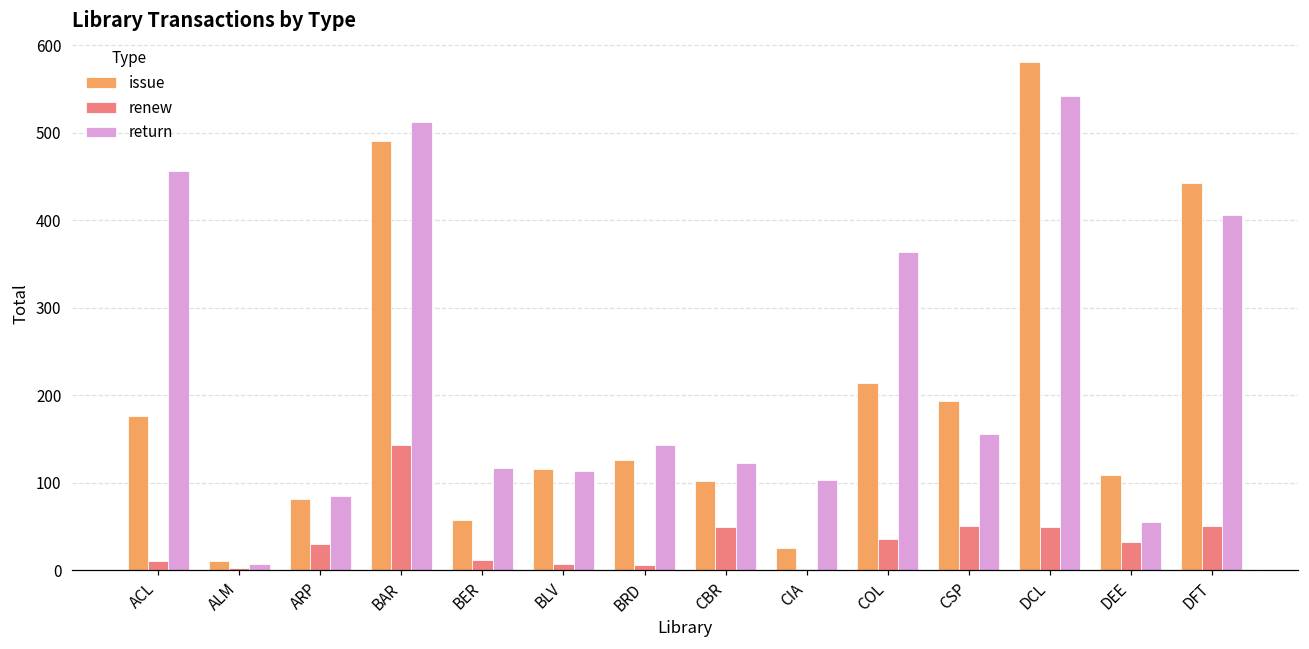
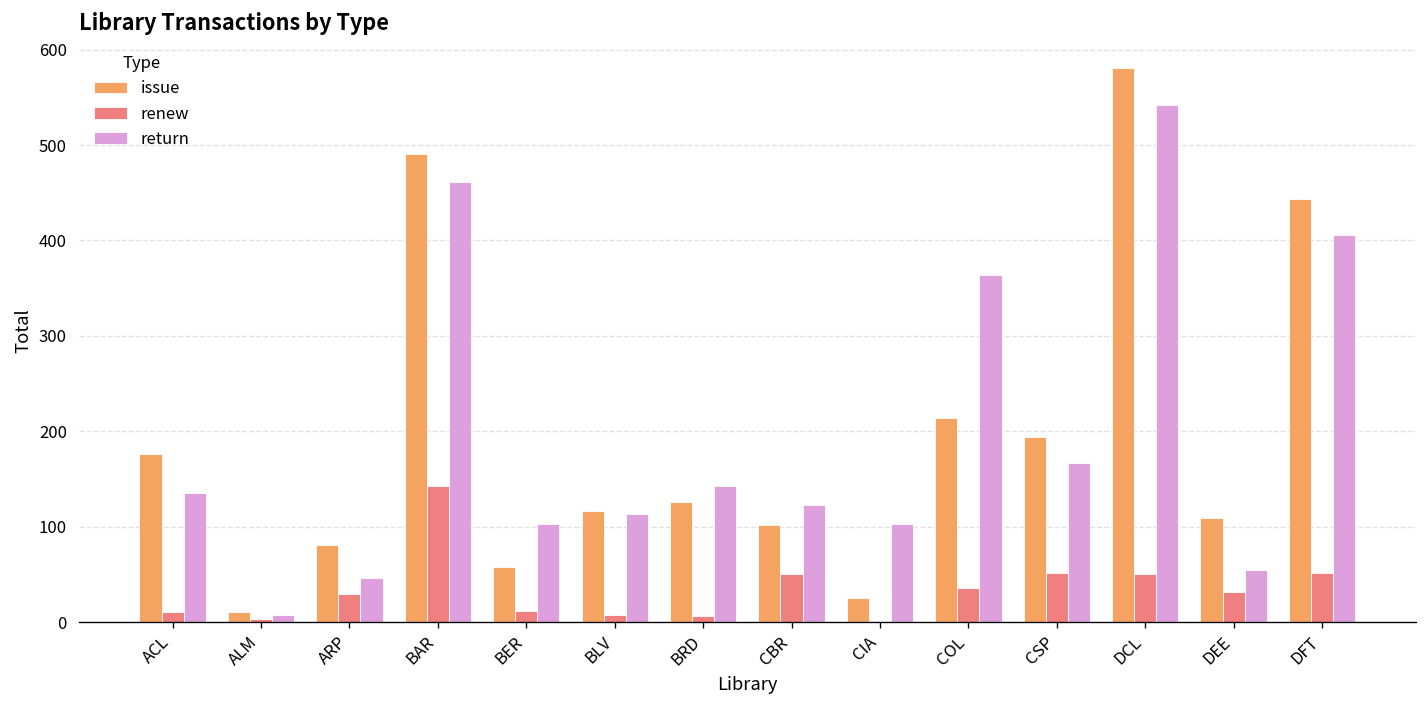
return, ACL: 460 -> 140
return, ARP: 90 -> 50
return, BAR: 510 -> 460
return, BER: 120 -> 100
return, CSP: 160 -> 170
